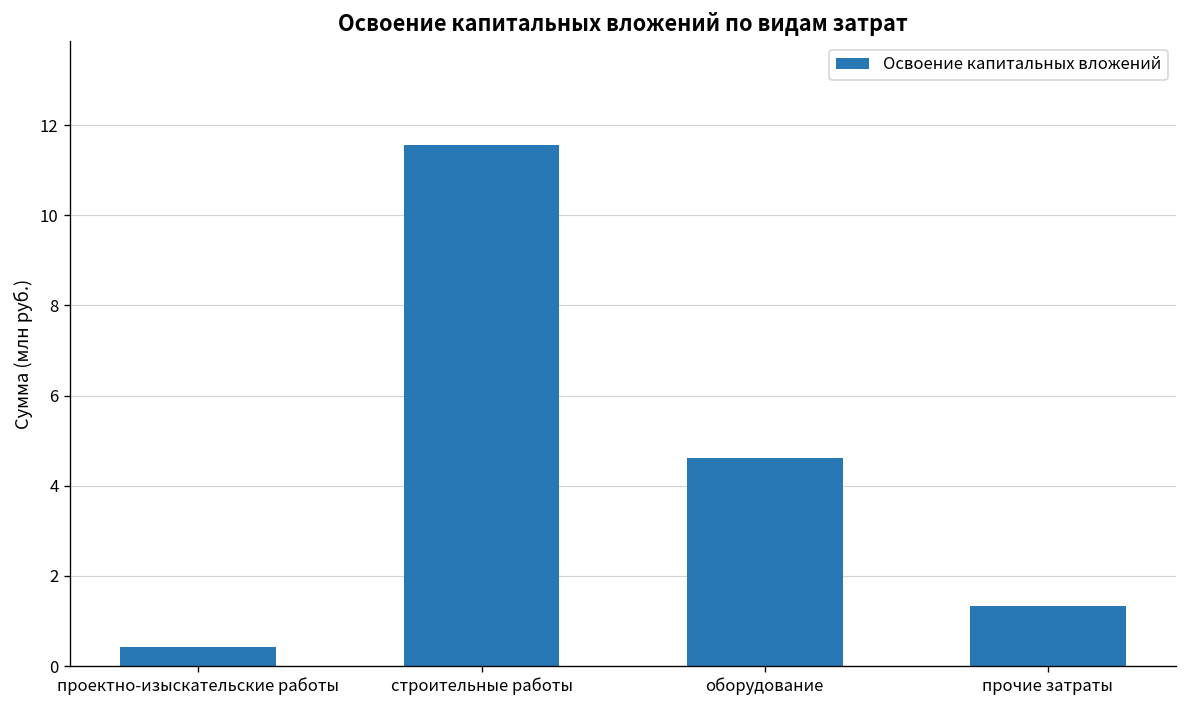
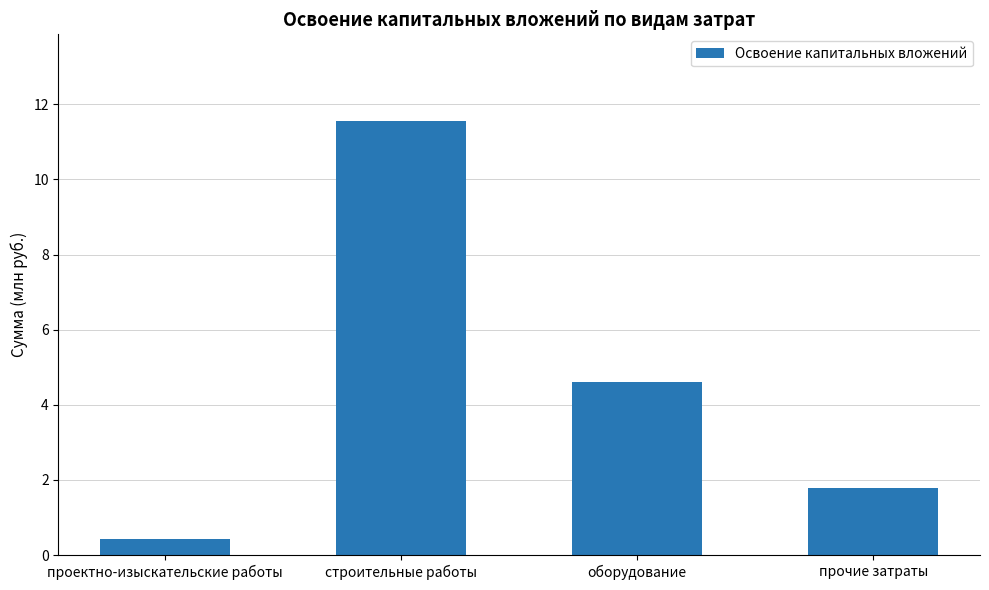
прочие затраты: 1.3 -> 1.8
